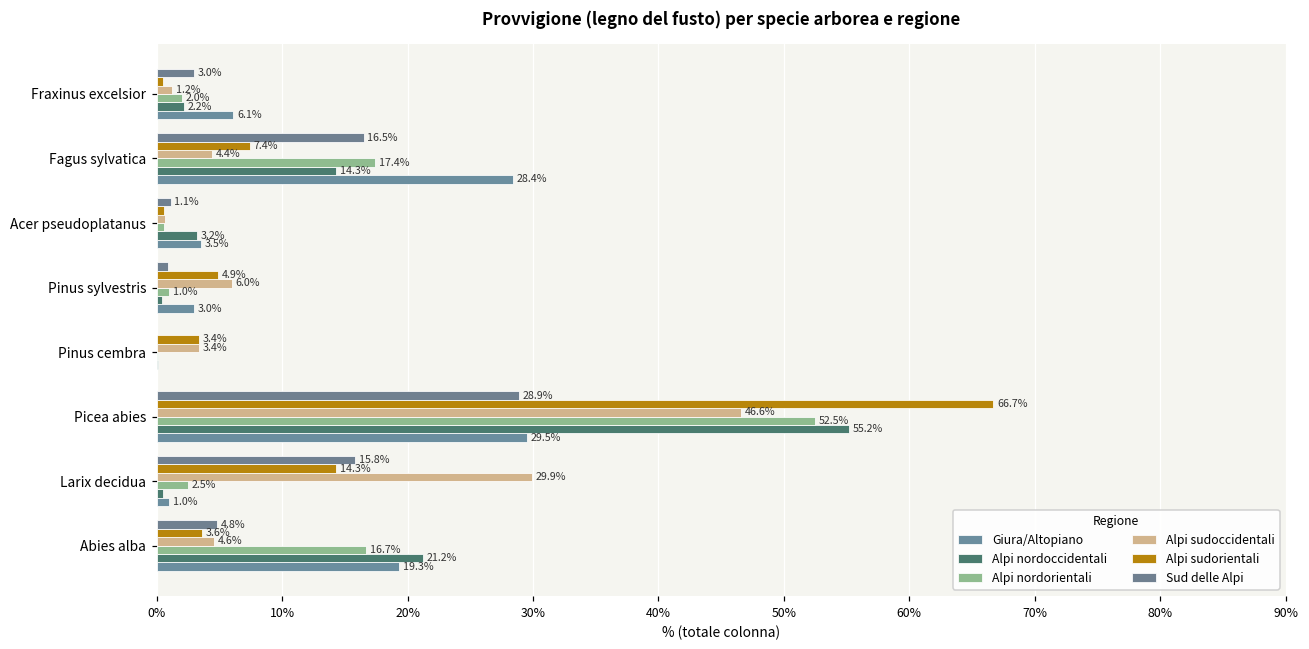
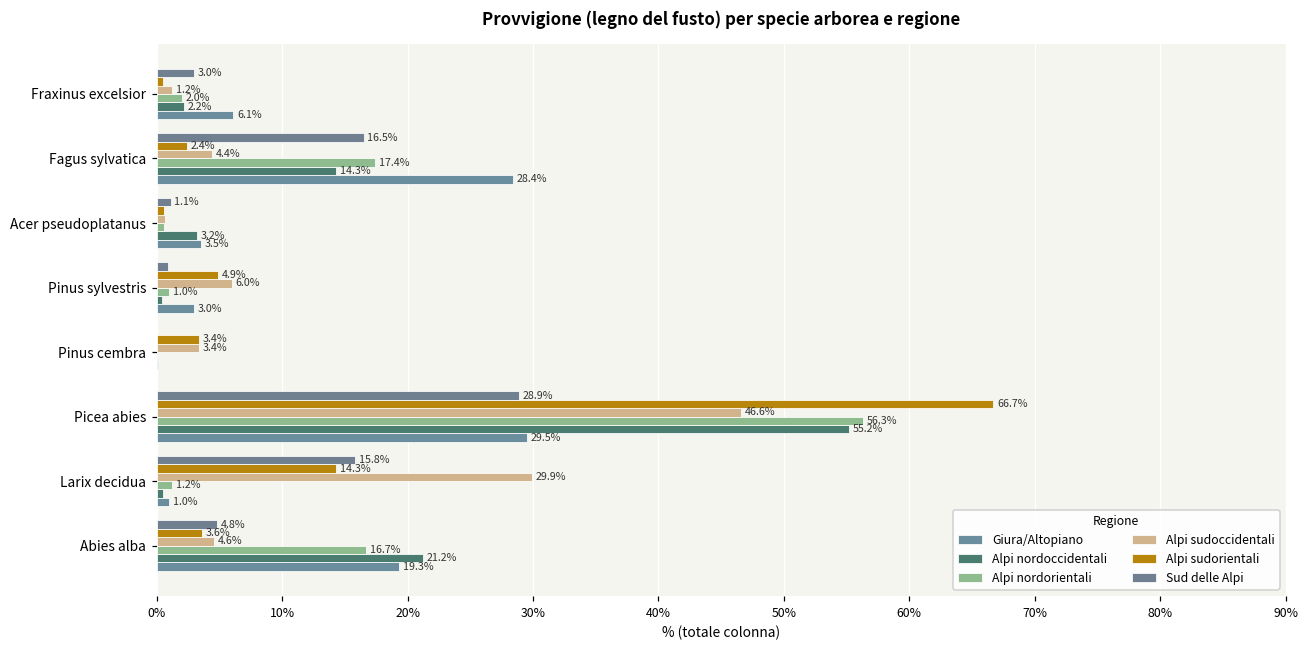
Alpi sudorientali, Fagus sylvatica: 7.4% -> 2.4%
Alpi nordorientali, Picea abies: 52.5% -> 56.3%
Alpi nordorientali, Larix decidua: 2.5% -> 1.2%
